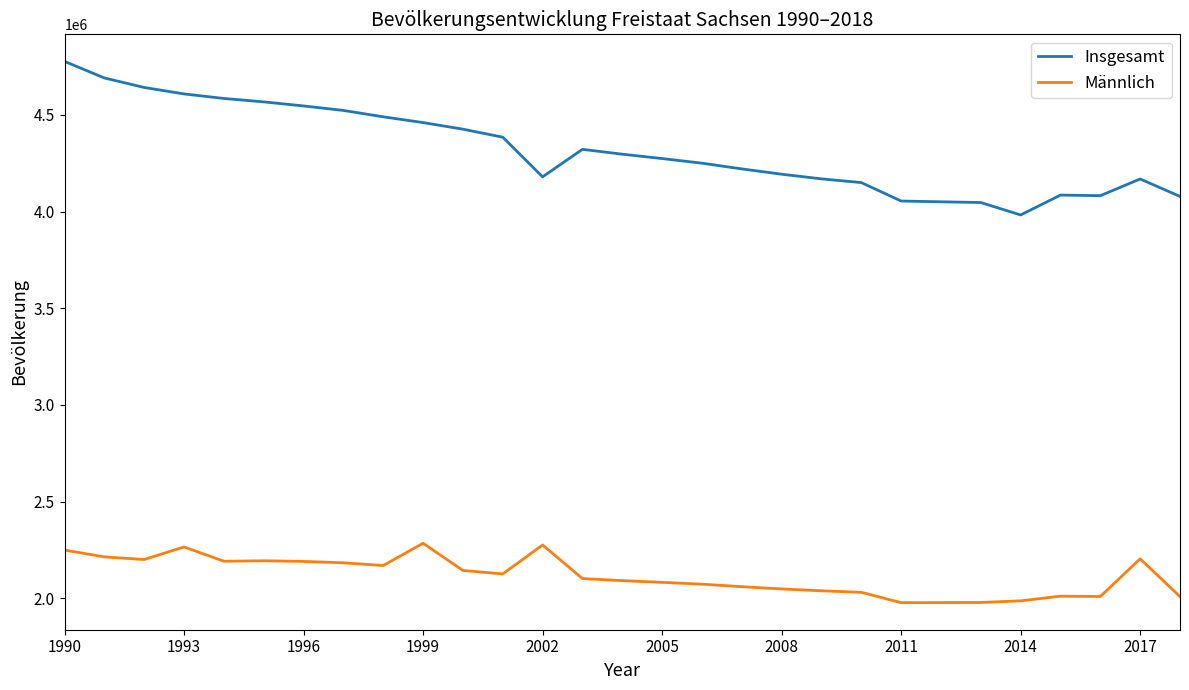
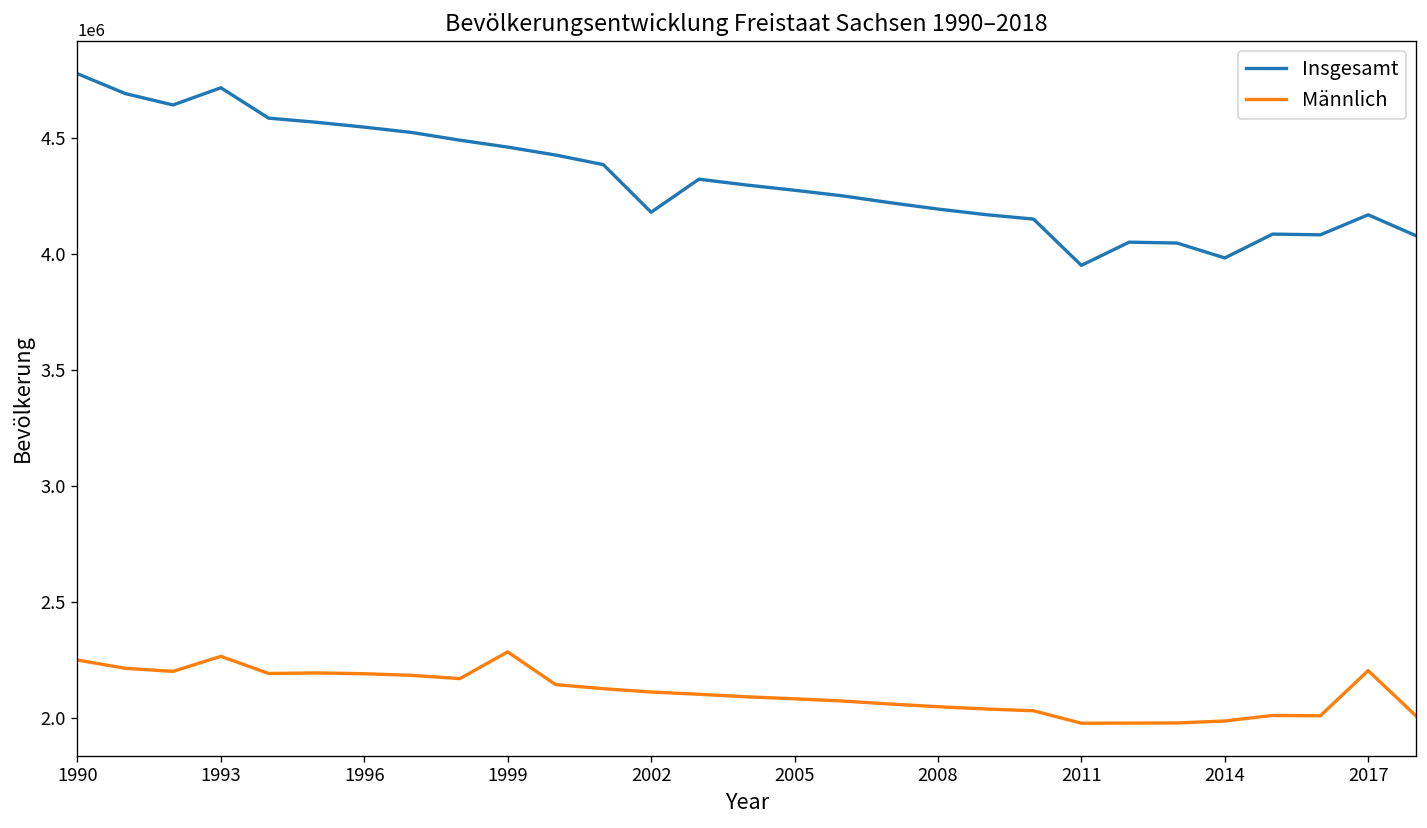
Insgesamt, 1993: 4610000 -> 4720000
Männlich, 2002: 2280000 -> 2110000
Insgesamt, 2011: 4050000 -> 3950000
